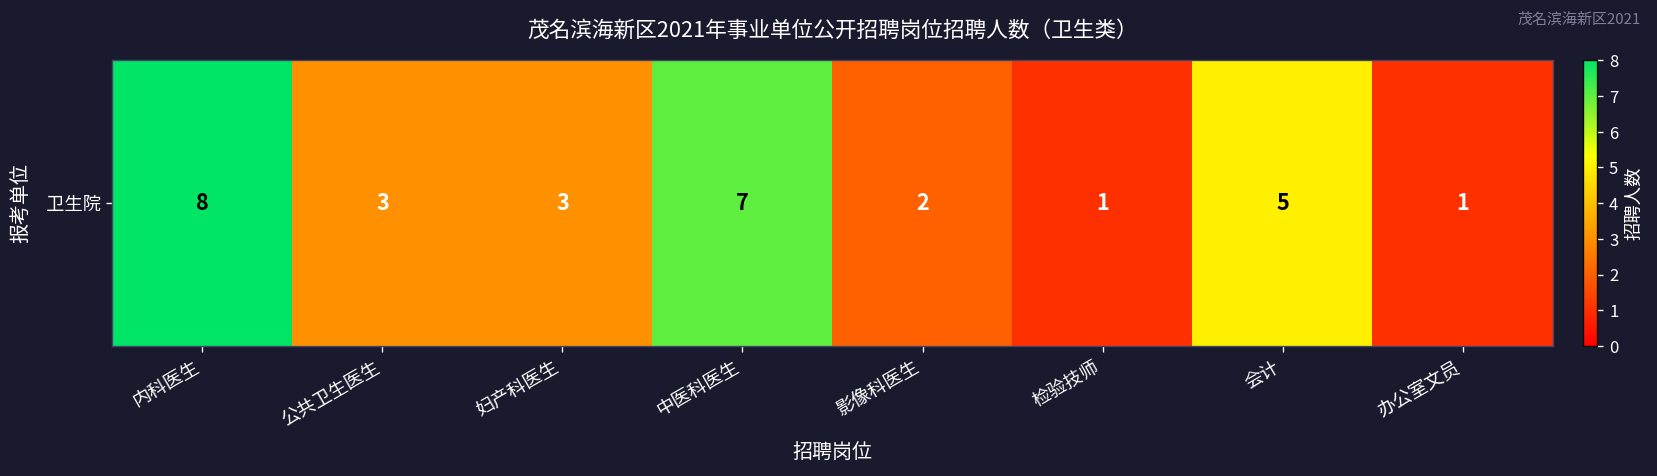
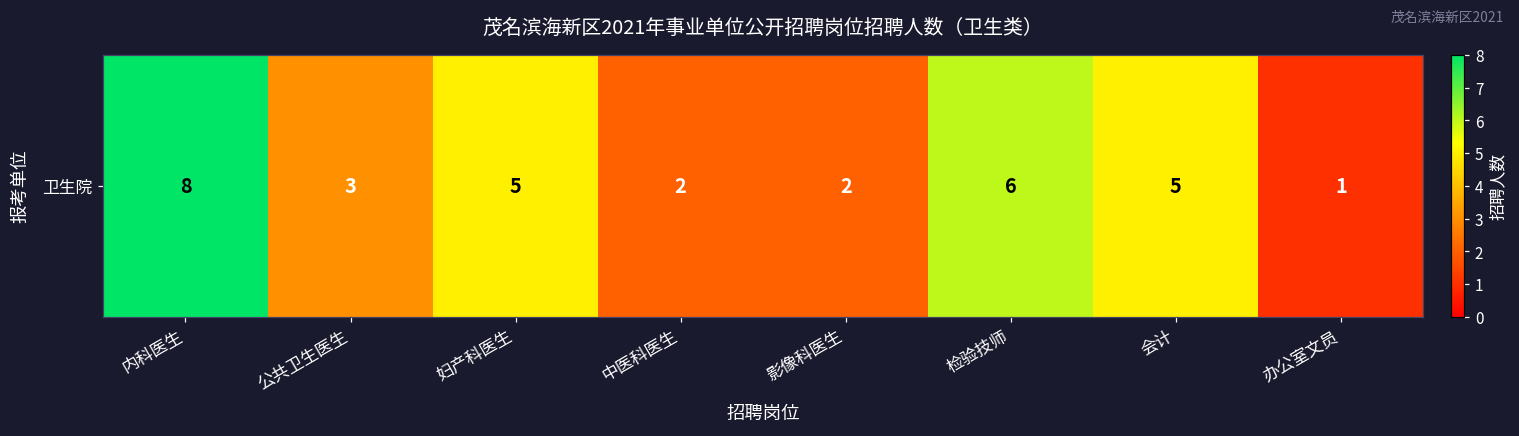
卫生院, 妇产科医生: 3 -> 5
卫生院, 中医科医生: 7 -> 2
卫生院, 检验技师: 1 -> 6
